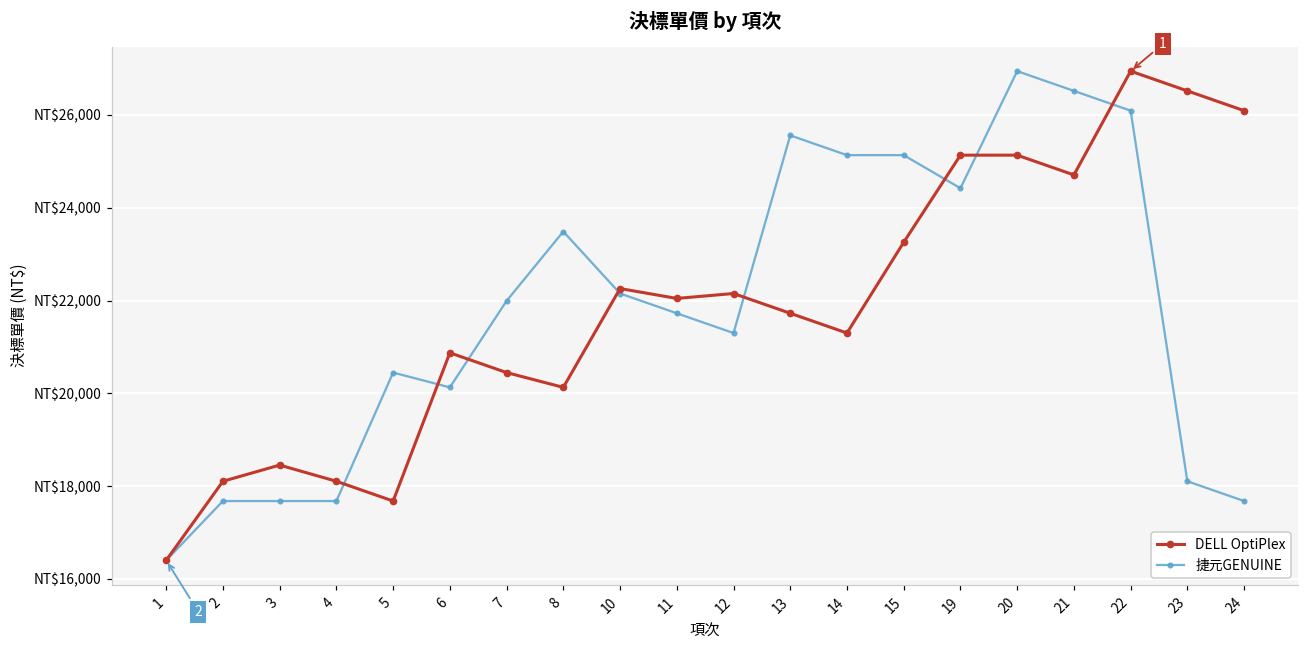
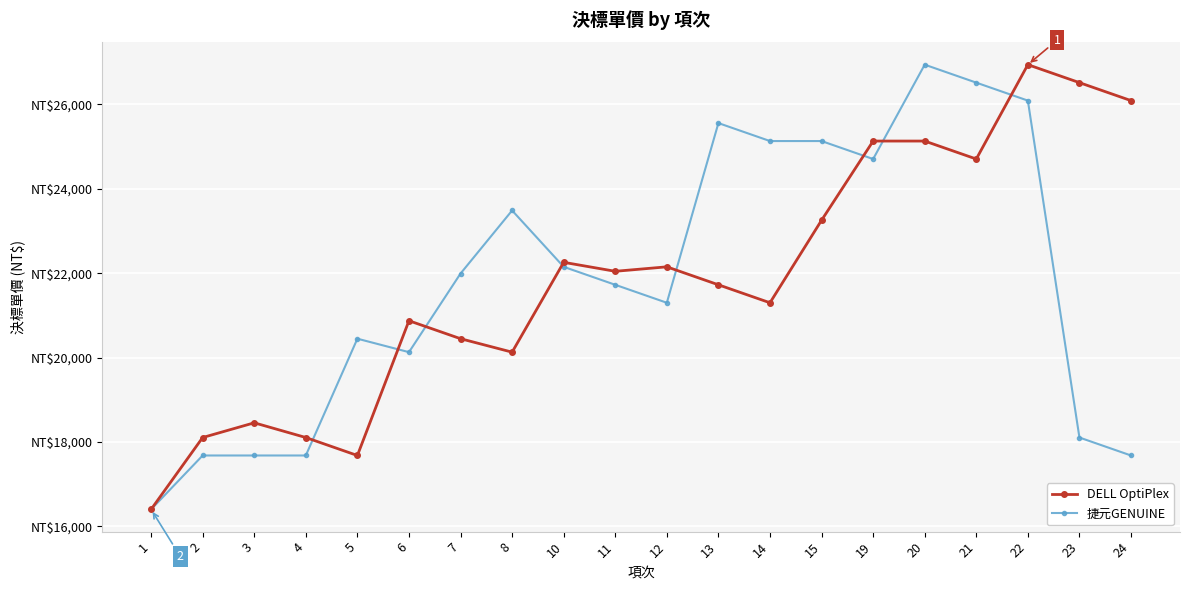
捷元GENUINE, 19: NT$24,400 -> NT$24,700
